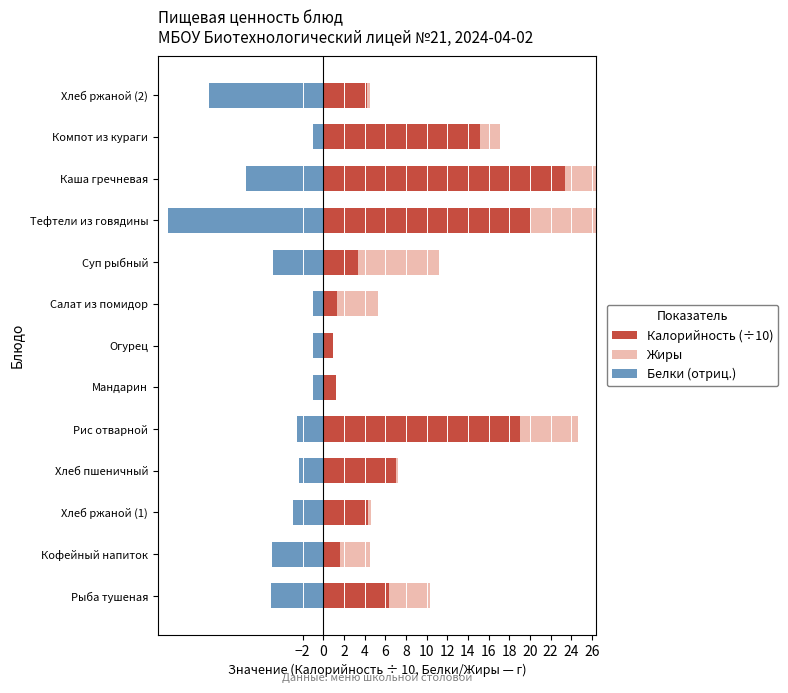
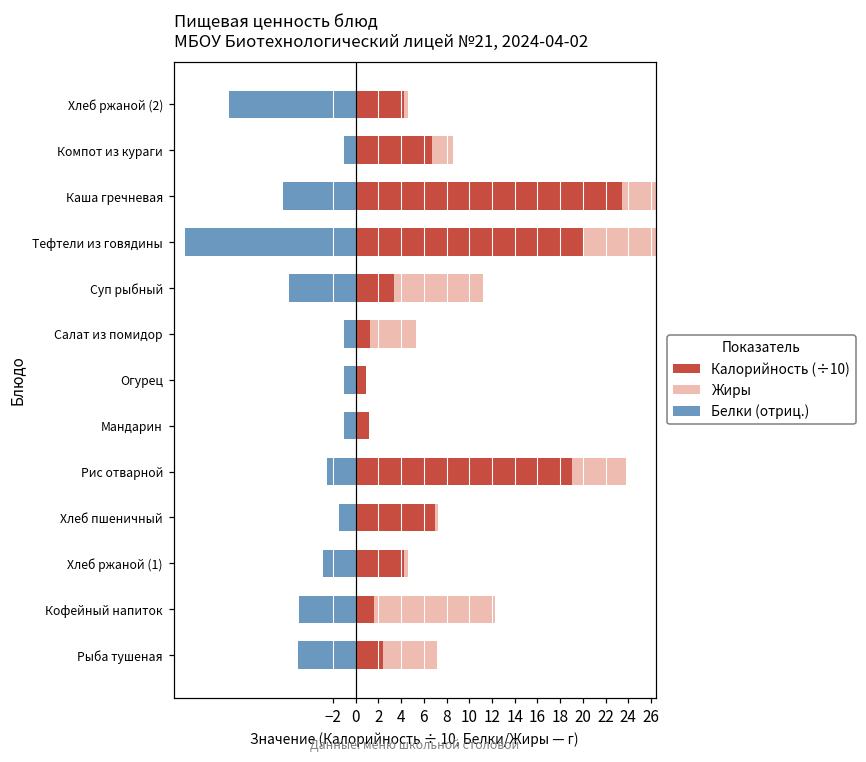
Калорийность (÷10), Компот из кураги: 15.2 -> 6.7
Белки (отриц.), Каша гречневая: -7.5 -> -6.4
Белки (отриц.), Суп рыбный: -4.9 -> -5.9
Жиры, Рис отварной: 5.7 -> 4.8
Белки (отриц.), Хлеб пшеничный: -2.3 -> -1.5
Жиры, Кофейный напиток: 2.9 -> 10.7
Калорийность (÷10), Рыба тушеная: 6.4 -> 2.4
Жиры, Рыба тушеная: 3.9 -> 4.8
